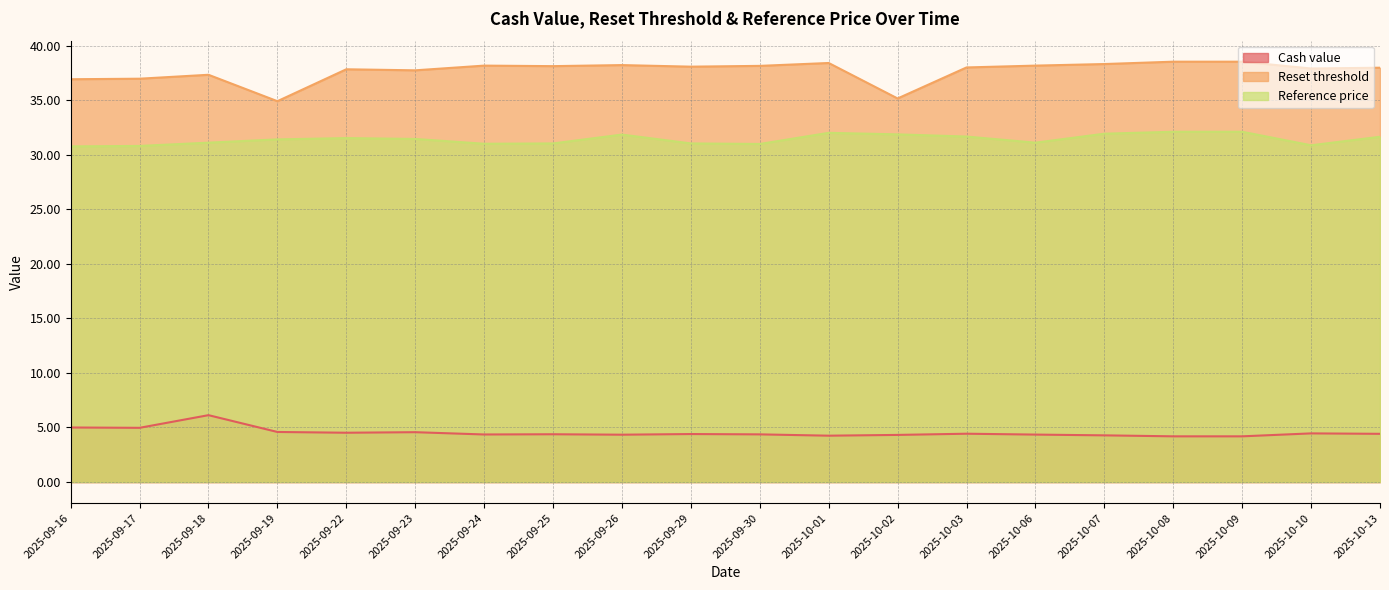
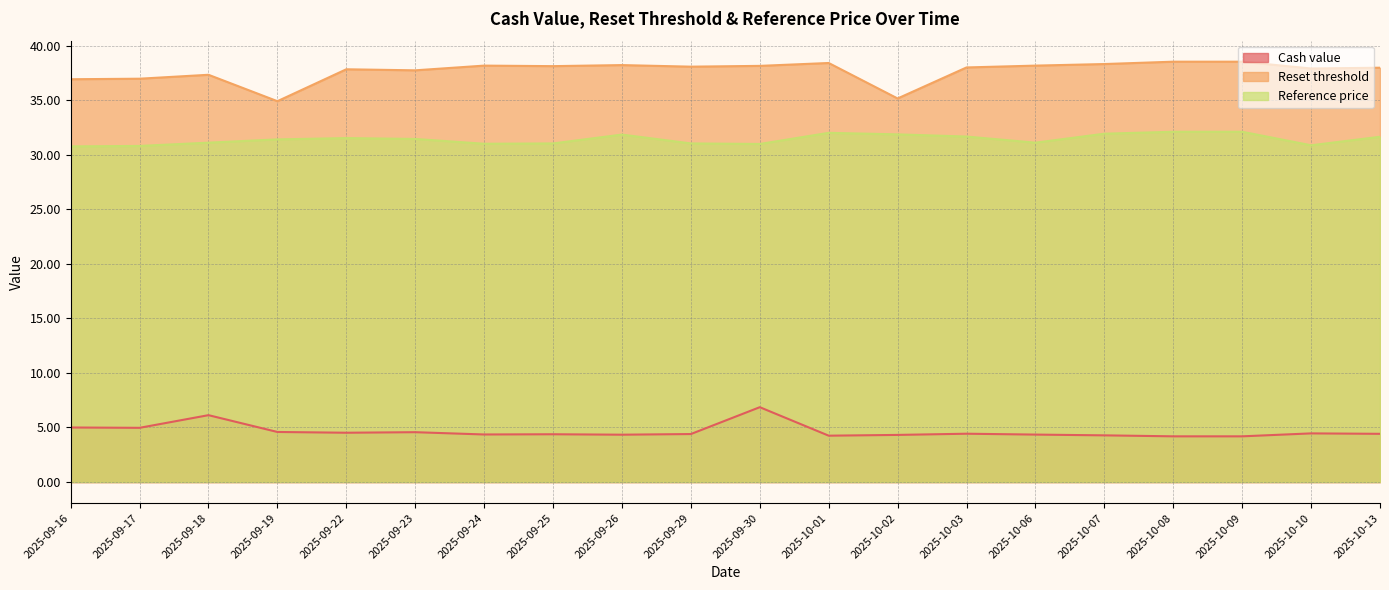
Cash value, 2025-09-30: 4.4 -> 6.9
